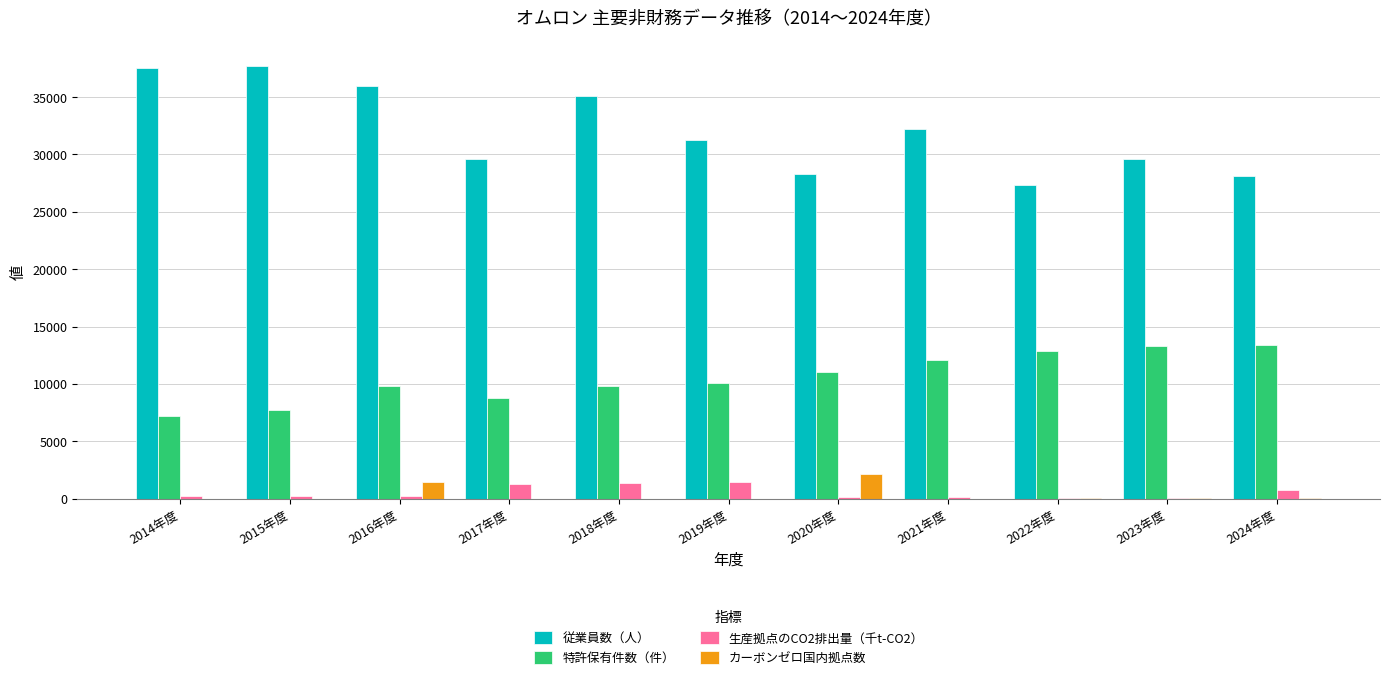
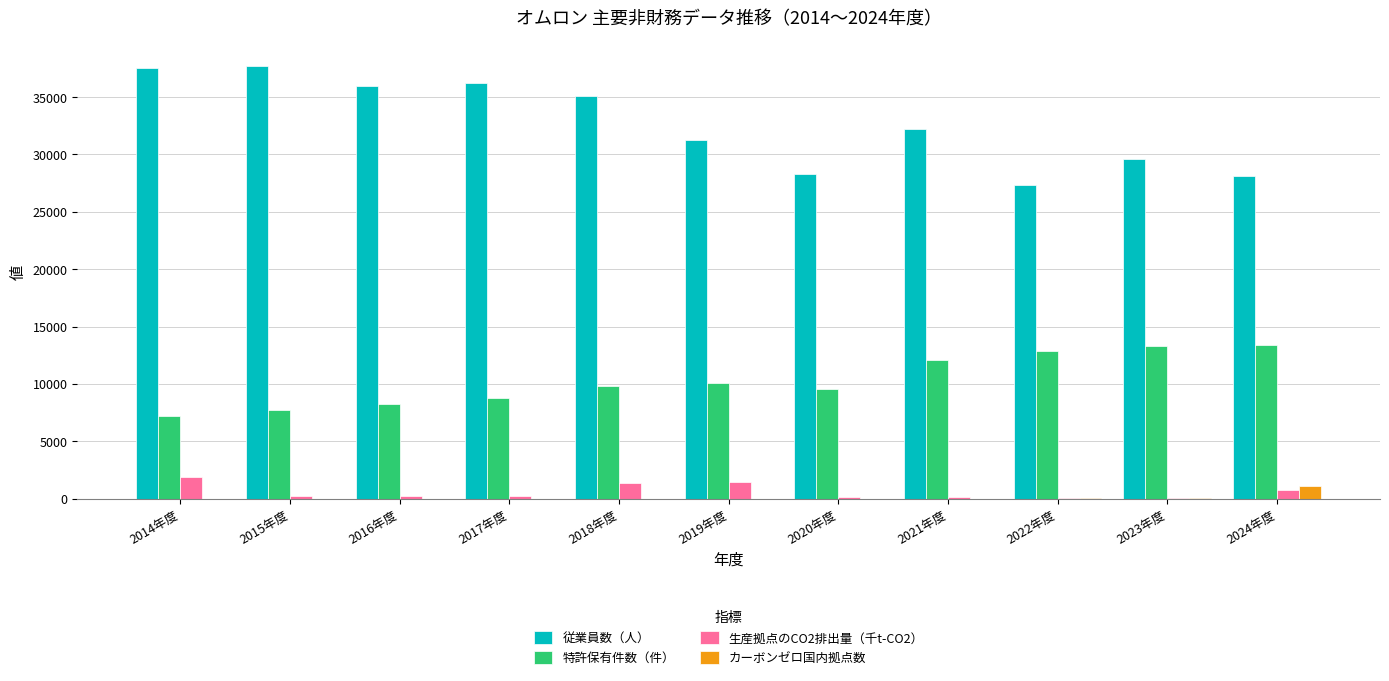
生産拠点のCO2排出量（千t-CO2）, 2014年度: 200 -> 1900
特許保有件数（件）, 2016年度: 9800 -> 8200
カーボンゼロ国内拠点数, 2016年度: 1500 -> 0
従業員数（人）, 2017年度: 29600 -> 36200
生産拠点のCO2排出量（千t-CO2）, 2017年度: 1300 -> 200
特許保有件数（件）, 2020年度: 11000 -> 9600
カーボンゼロ国内拠点数, 2020年度: 2200 -> 0
カーボンゼロ国内拠点数, 2024年度: 100 -> 1100
